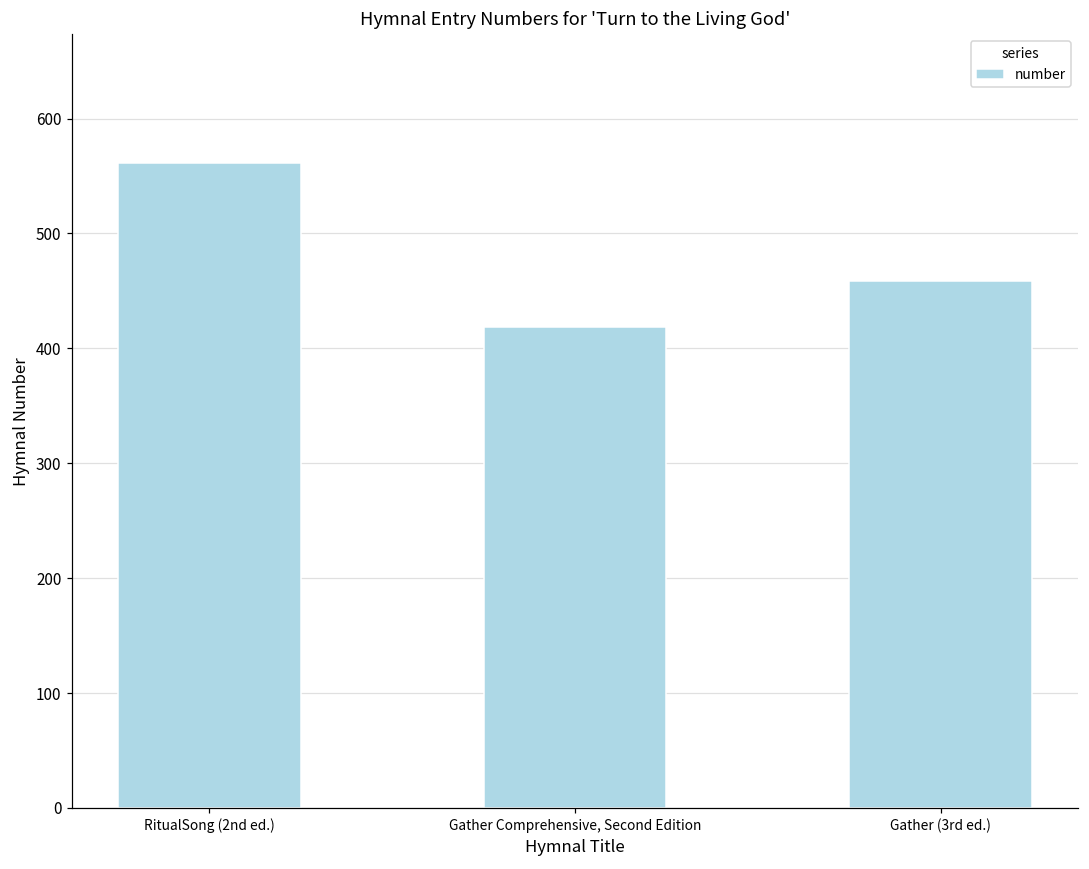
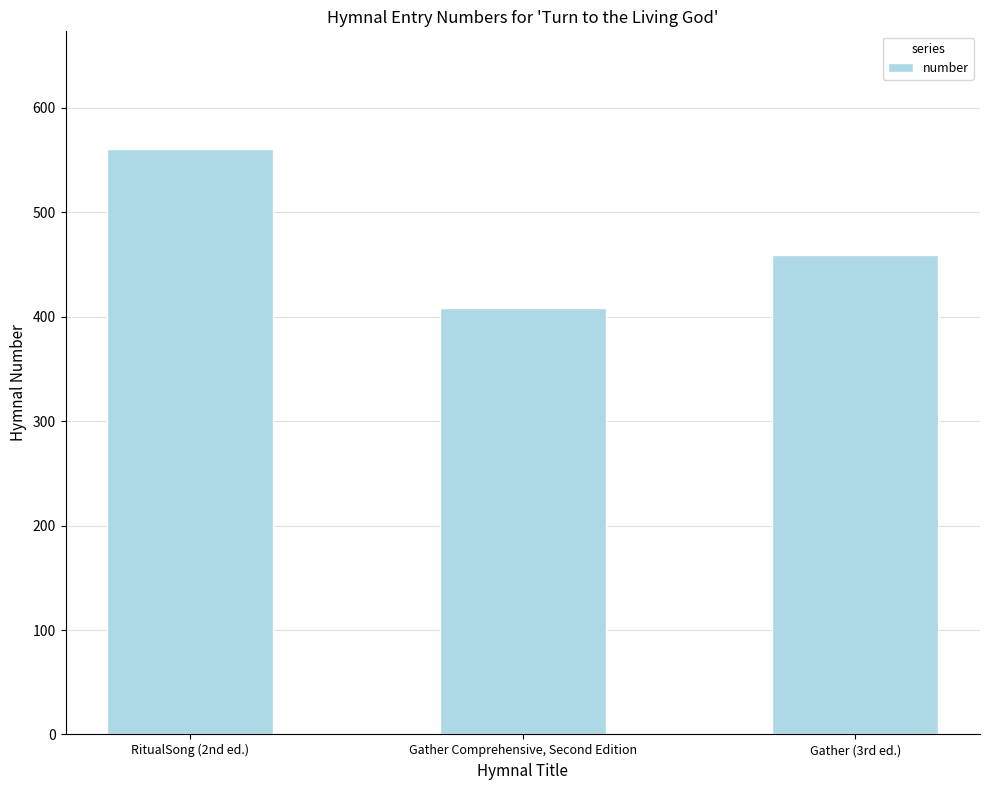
Gather Comprehensive, Second Edition: 419 -> 408
